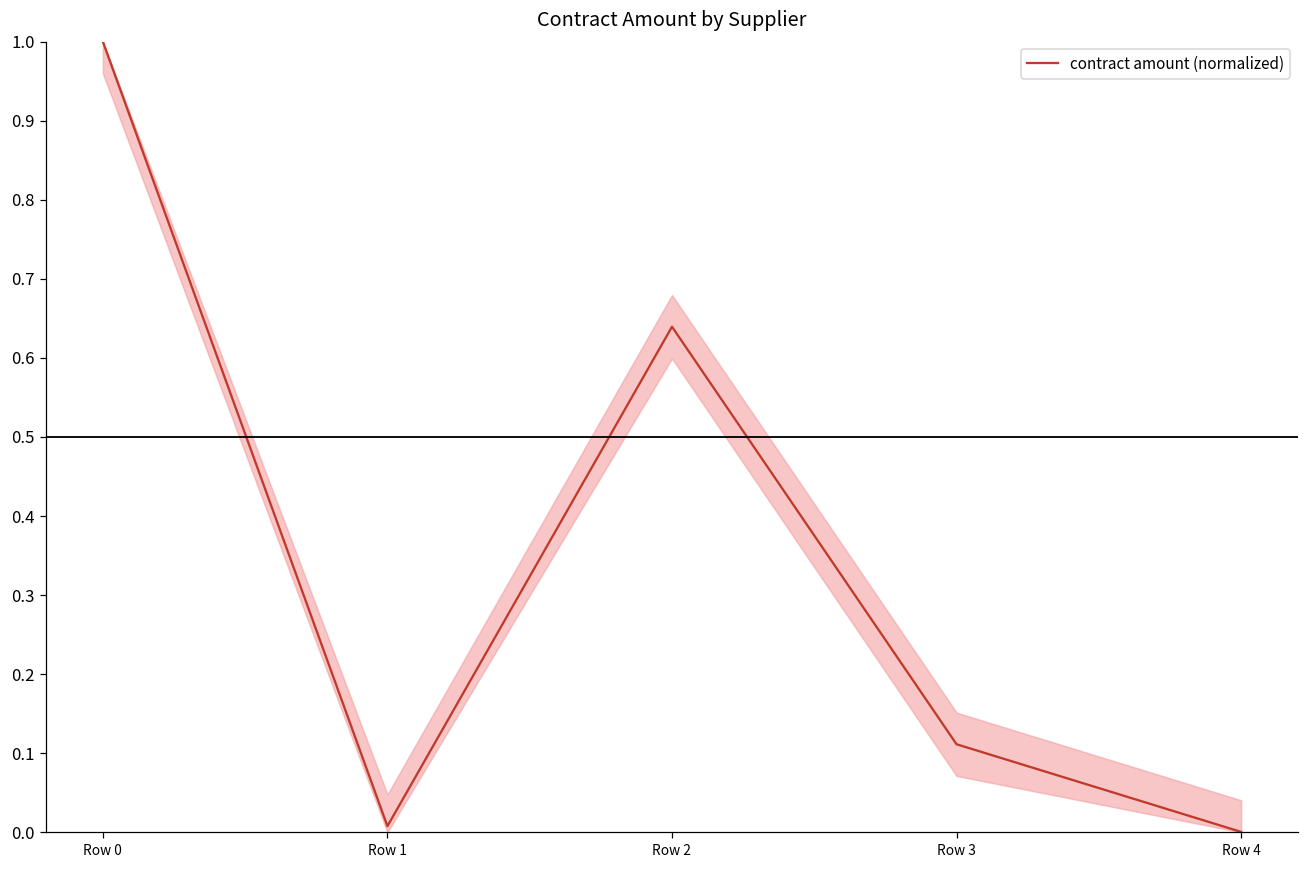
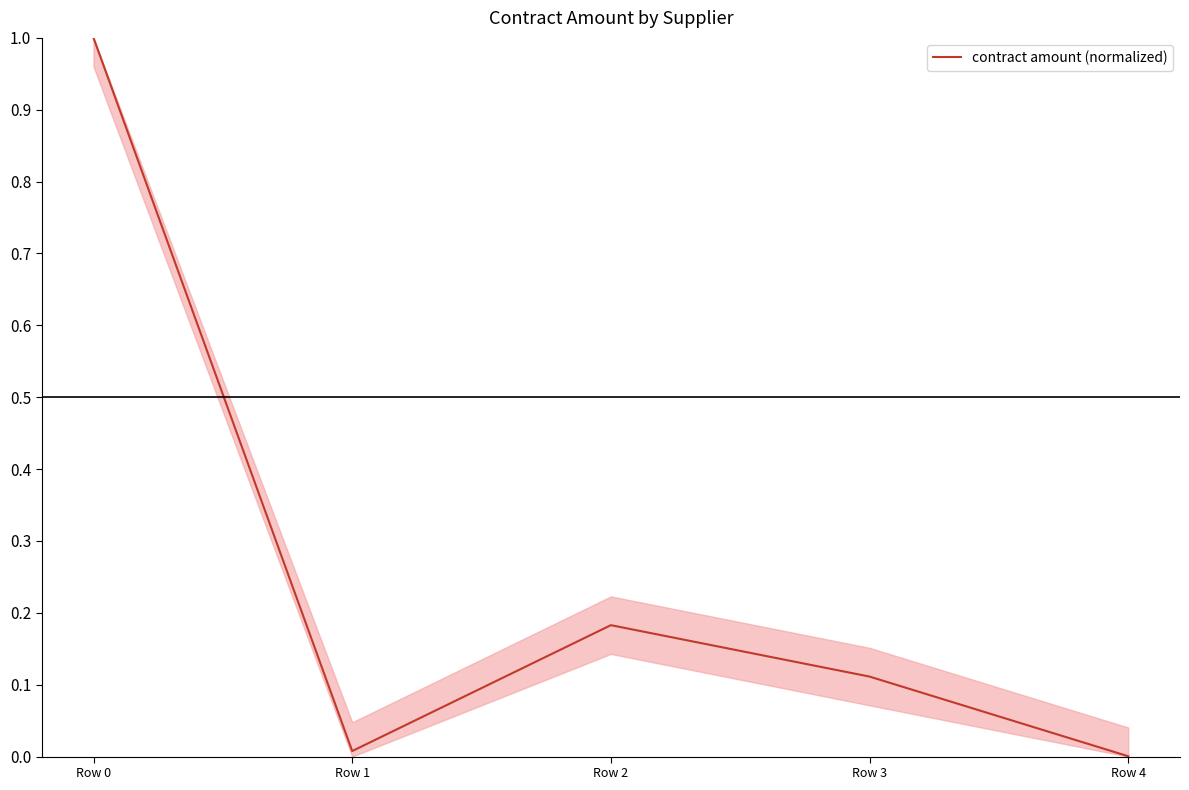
contract amount (normalized), Row 2: 0.64 -> 0.18
